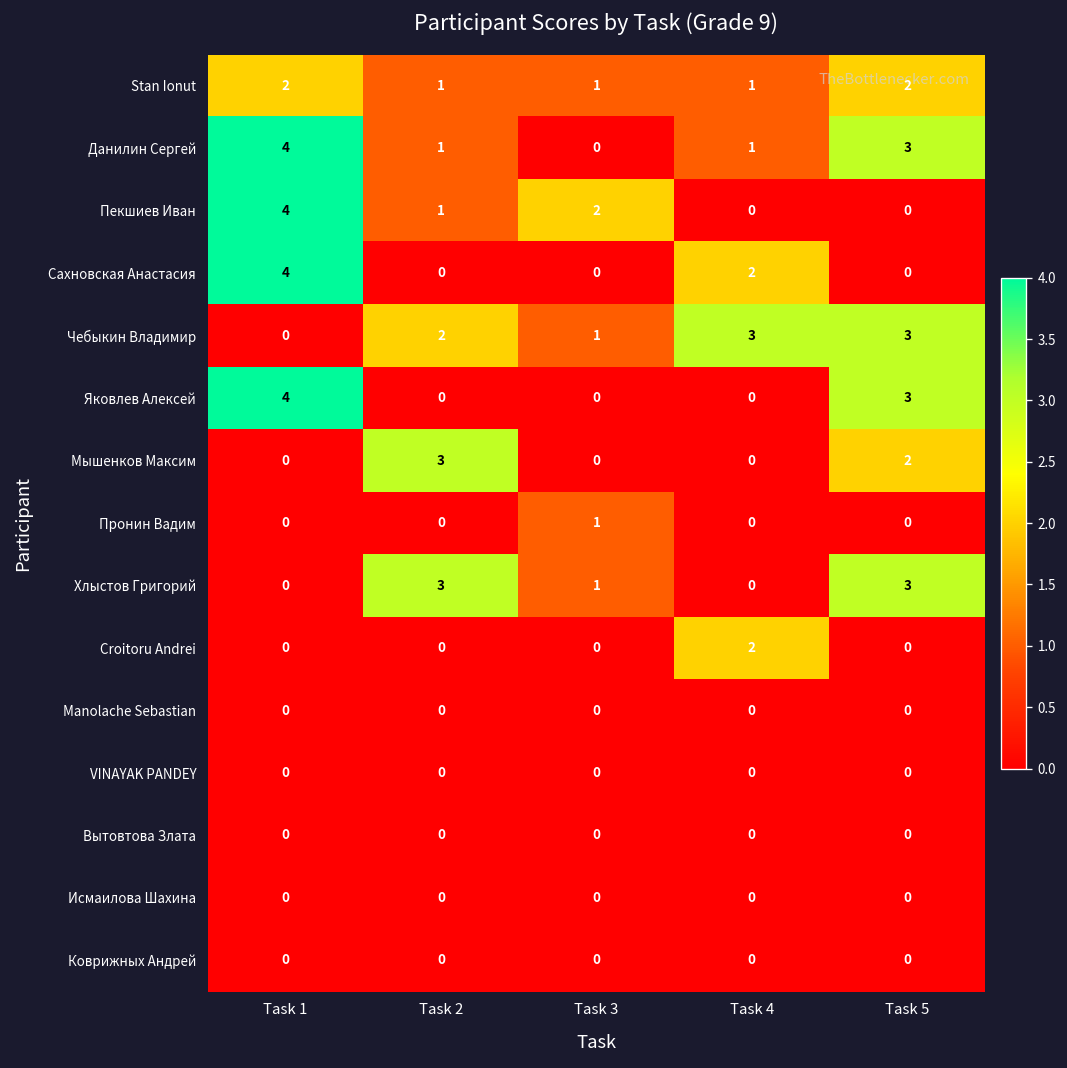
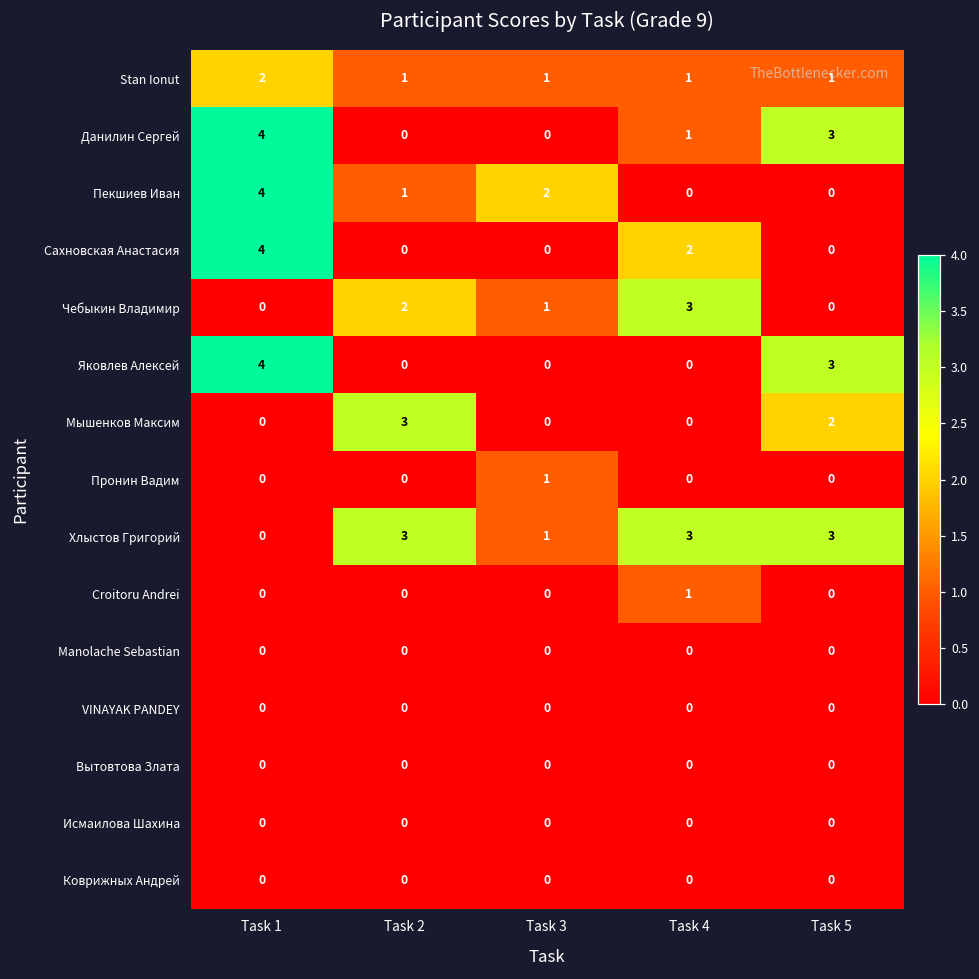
Stan Ionut, Task 5: 2 -> 1
Данилин Сергей, Task 2: 1 -> 0
Чебыкин Владимир, Task 5: 3 -> 0
Хлыстов Григорий, Task 4: 0 -> 3
Croitoru Andrei, Task 4: 2 -> 1
